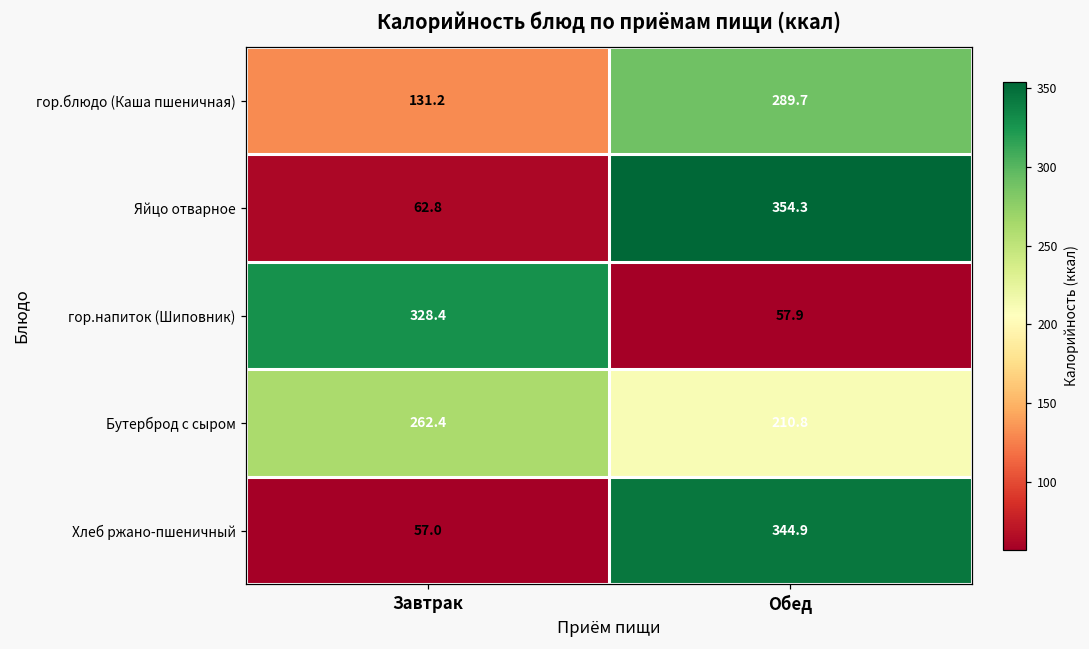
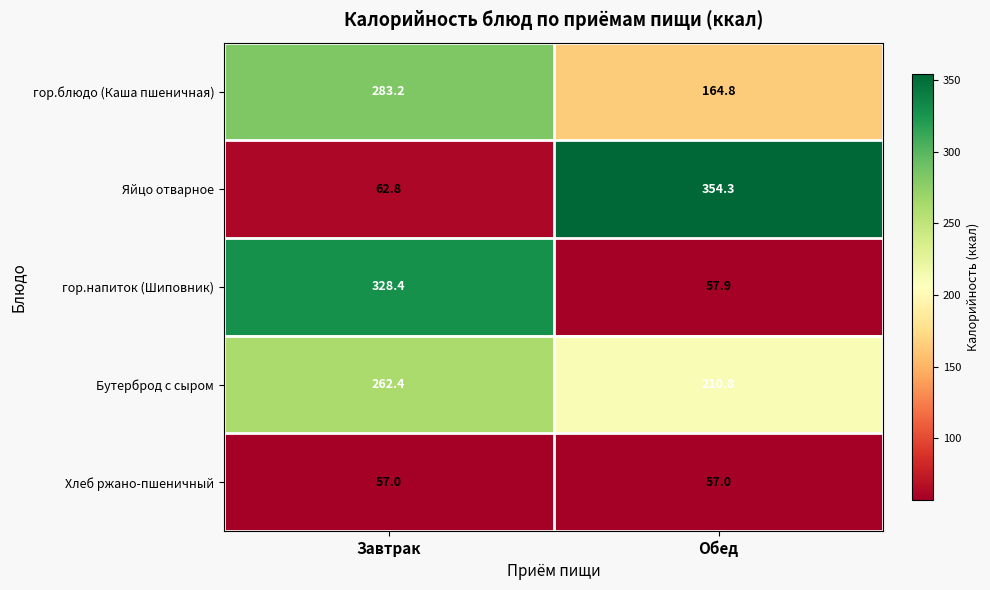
гор.блюдо (Каша пшеничная), Завтрак: 131.2 -> 283.2
гор.блюдо (Каша пшеничная), Обед: 289.7 -> 164.8
Хлеб ржано-пшеничный, Обед: 344.9 -> 57.0
